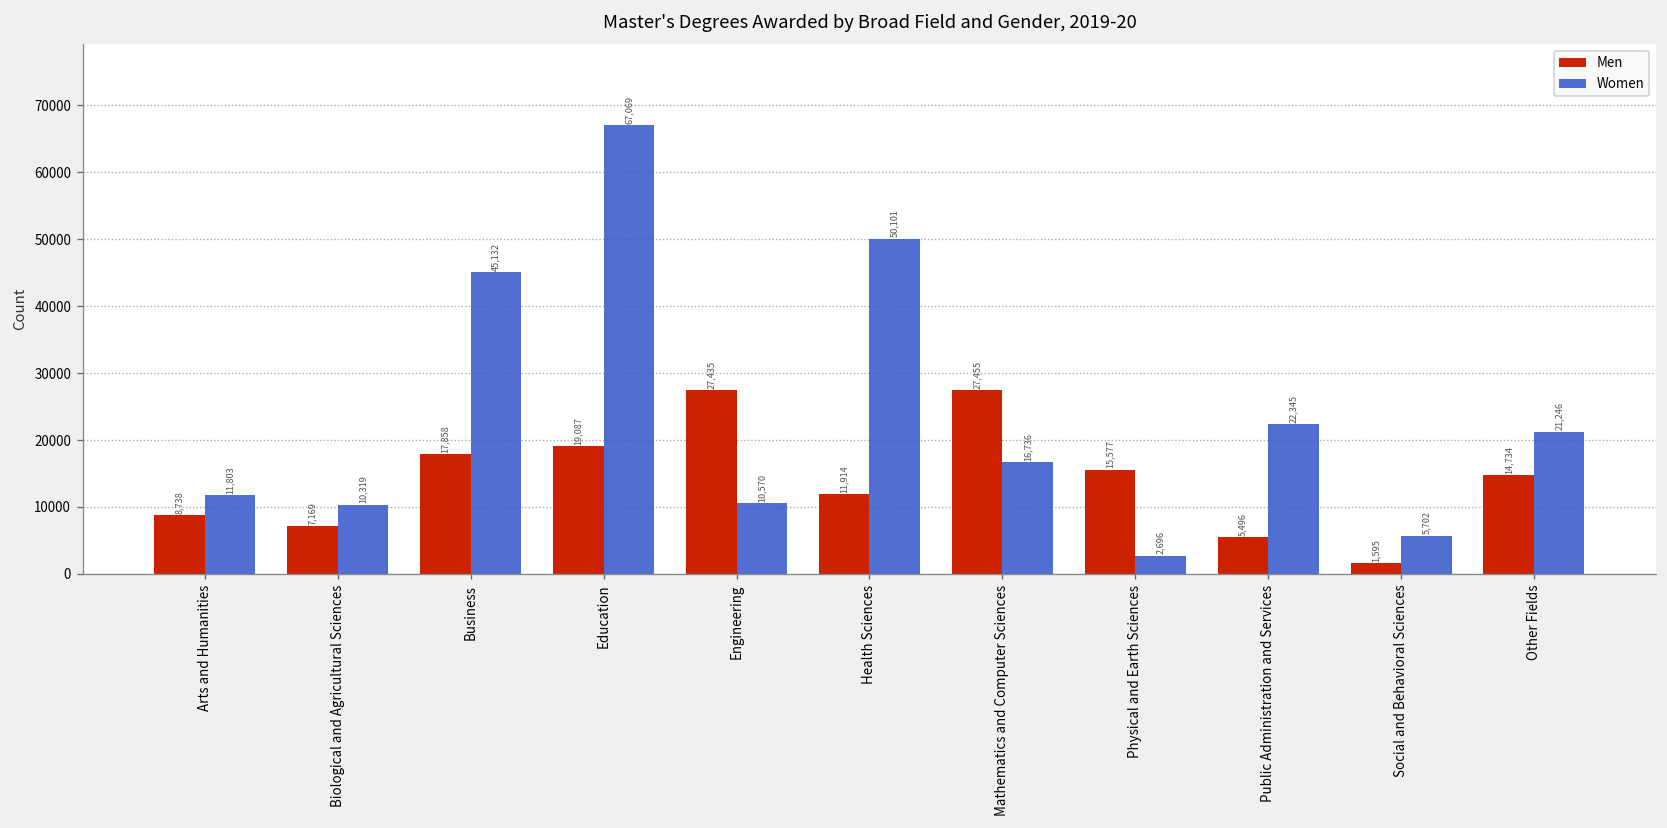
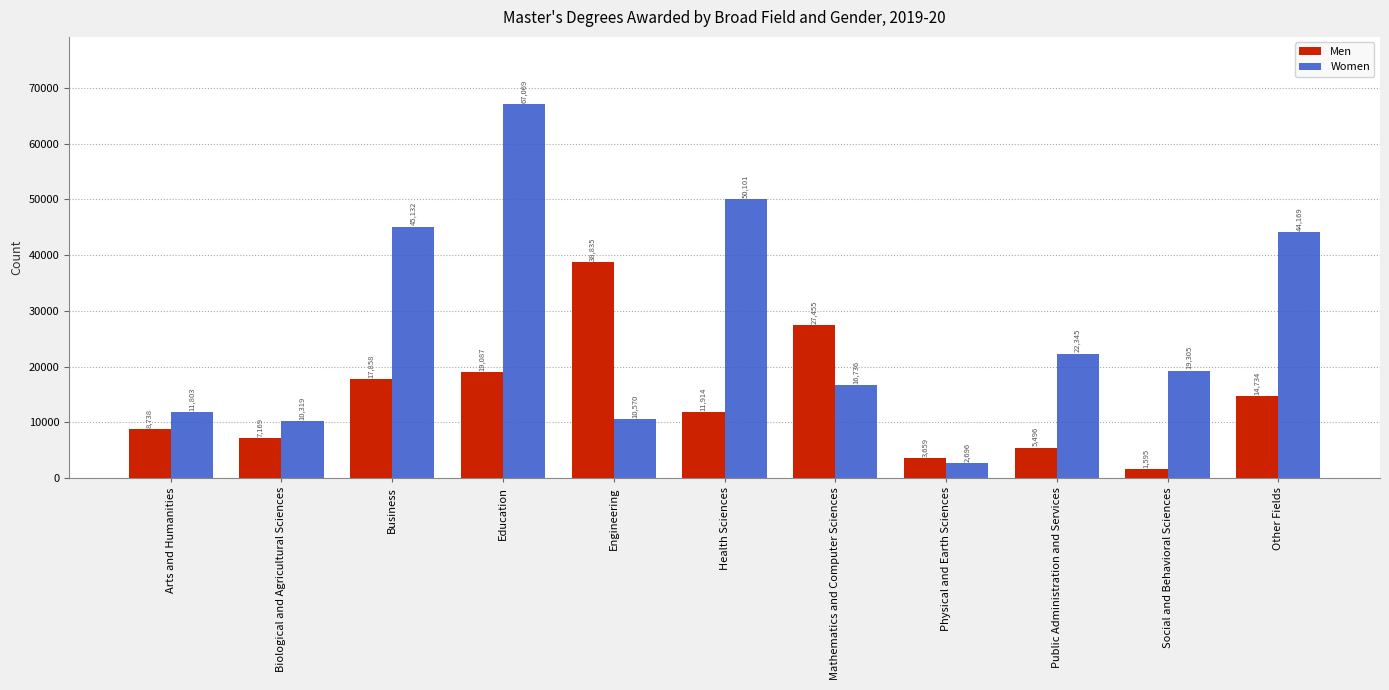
Men, Engineering: 27,435 -> 38,835
Men, Physical and Earth Sciences: 15,577 -> 3,659
Women, Social and Behavioral Sciences: 5,702 -> 19,305
Women, Other Fields: 21,246 -> 44,169
